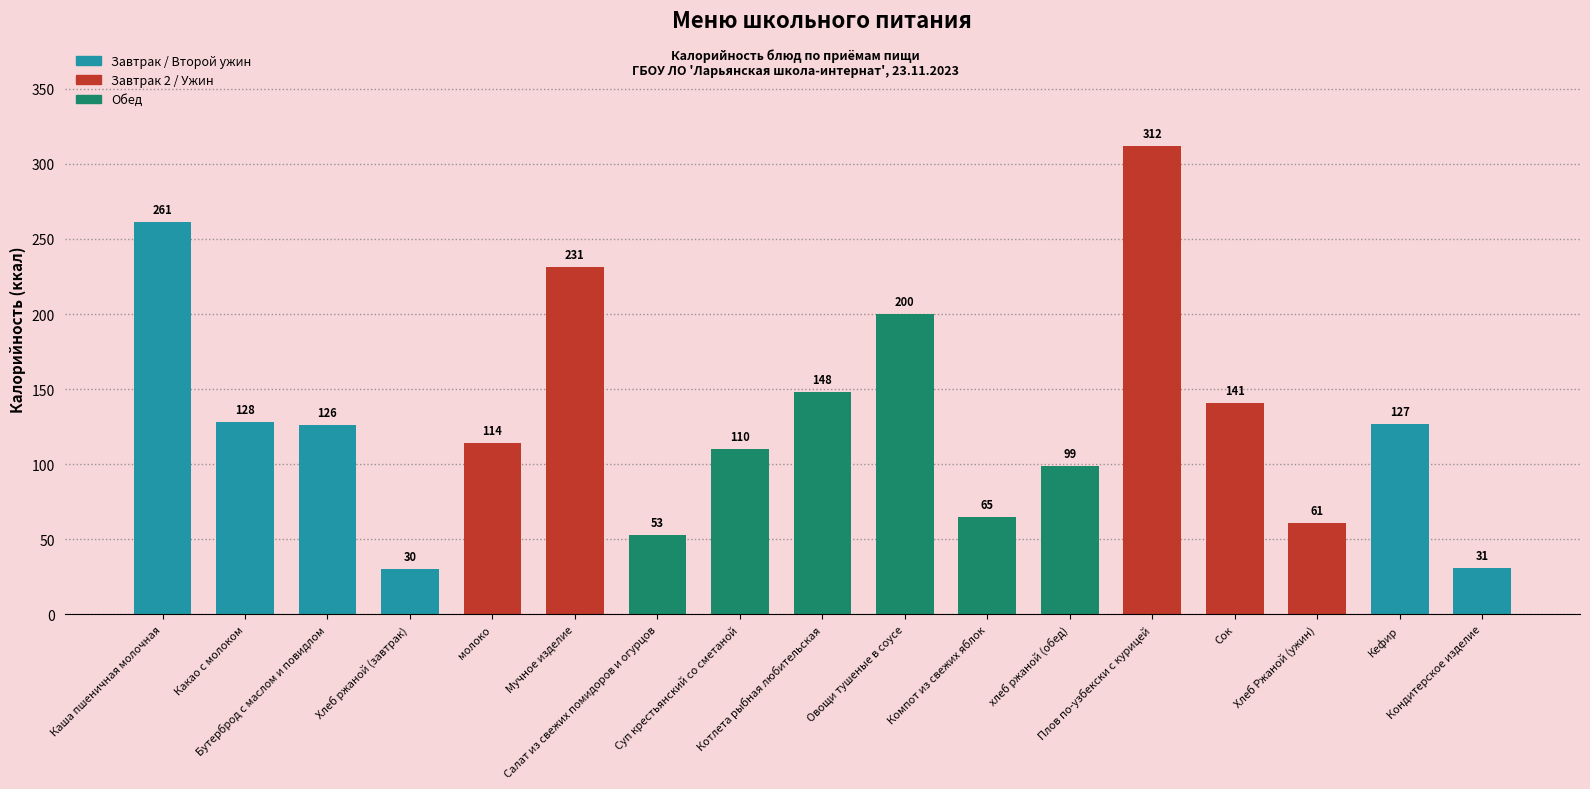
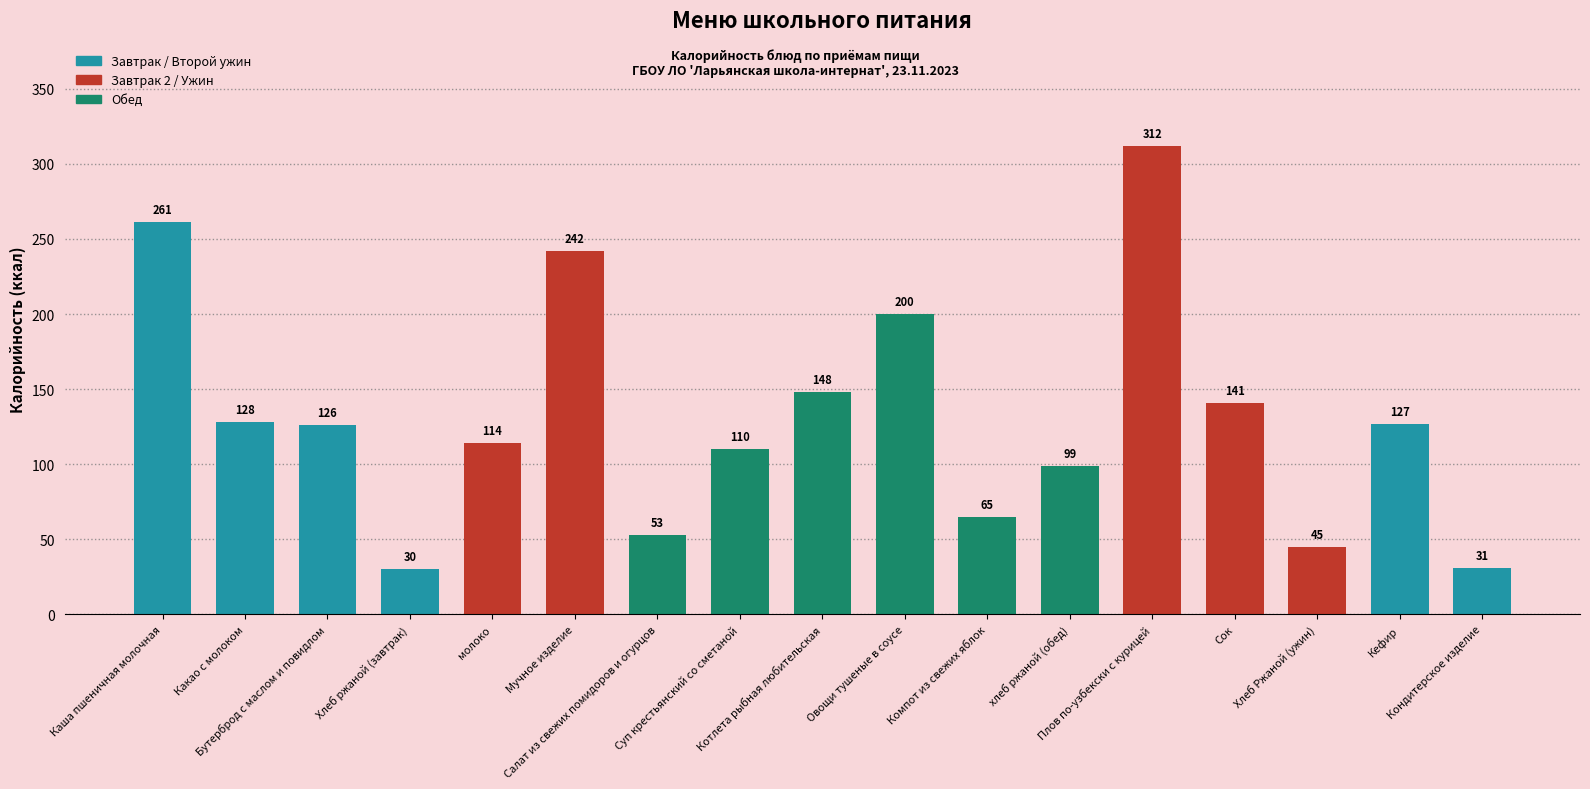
Мучное изделие: 231 -> 242
Хлеб Ржаной (ужин): 61 -> 45
